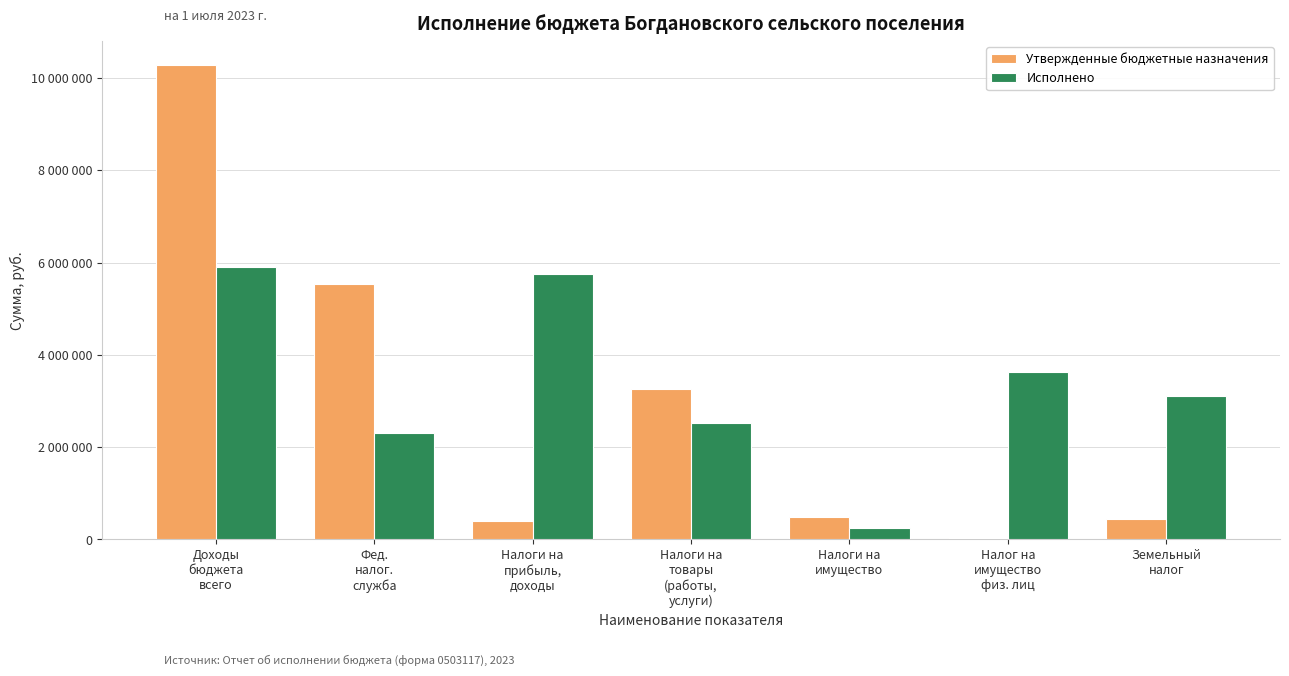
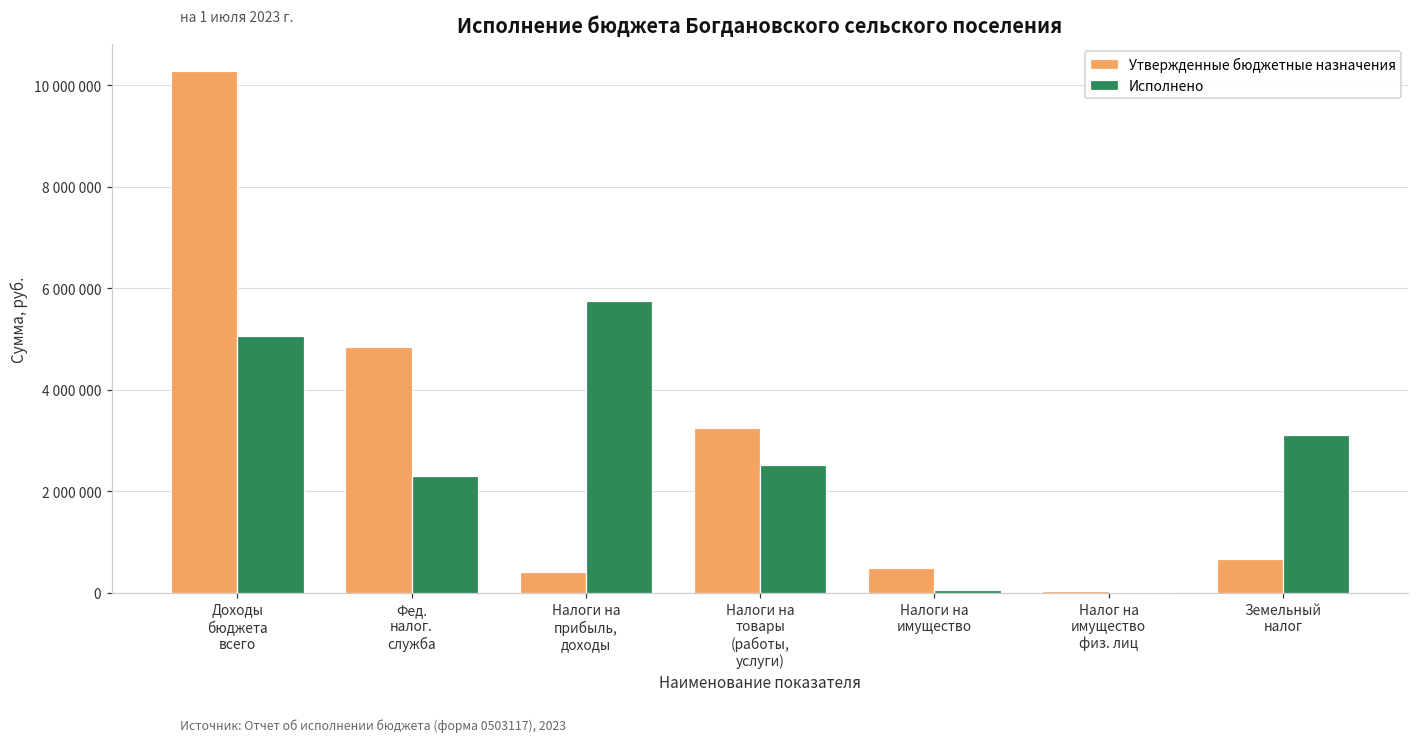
Исполнено, Доходы бюджета всего: 5900000 -> 5100000
Утвержденные бюджетные назначения, Фед. налог. служба: 5500000 -> 4800000
Исполнено, Налоги на имущество: 300000 -> 100000
Исполнено, Налог на имущество физ. лиц: 3600000 -> 0
Утвержденные бюджетные назначения, Земельный налог: 400000 -> 700000
